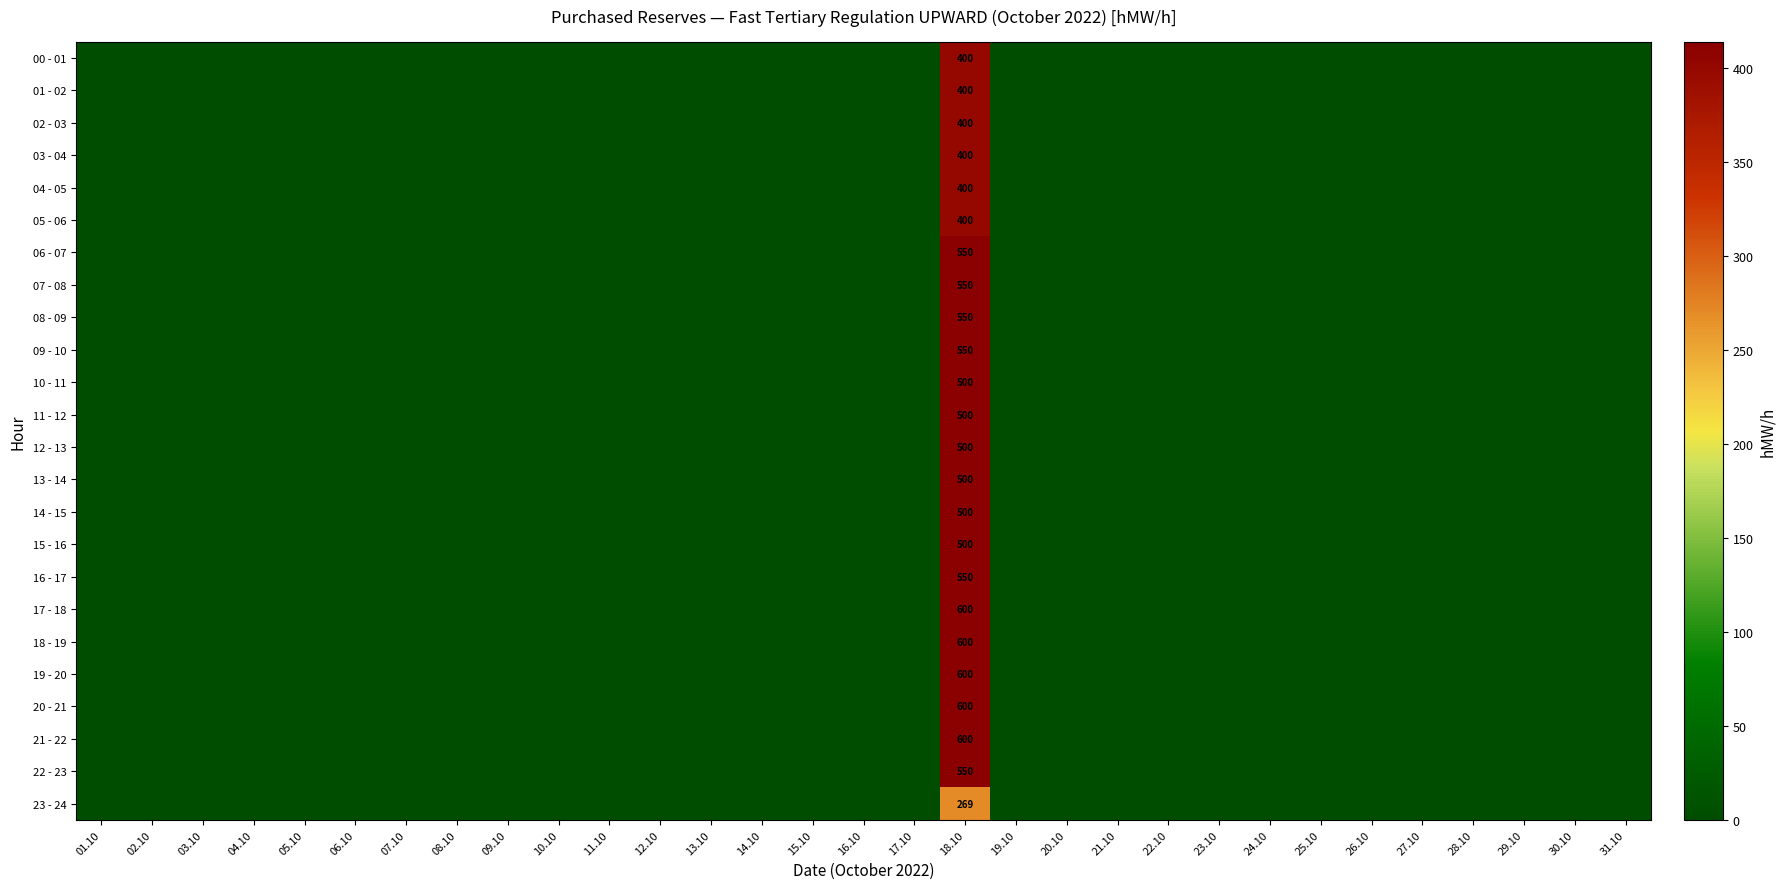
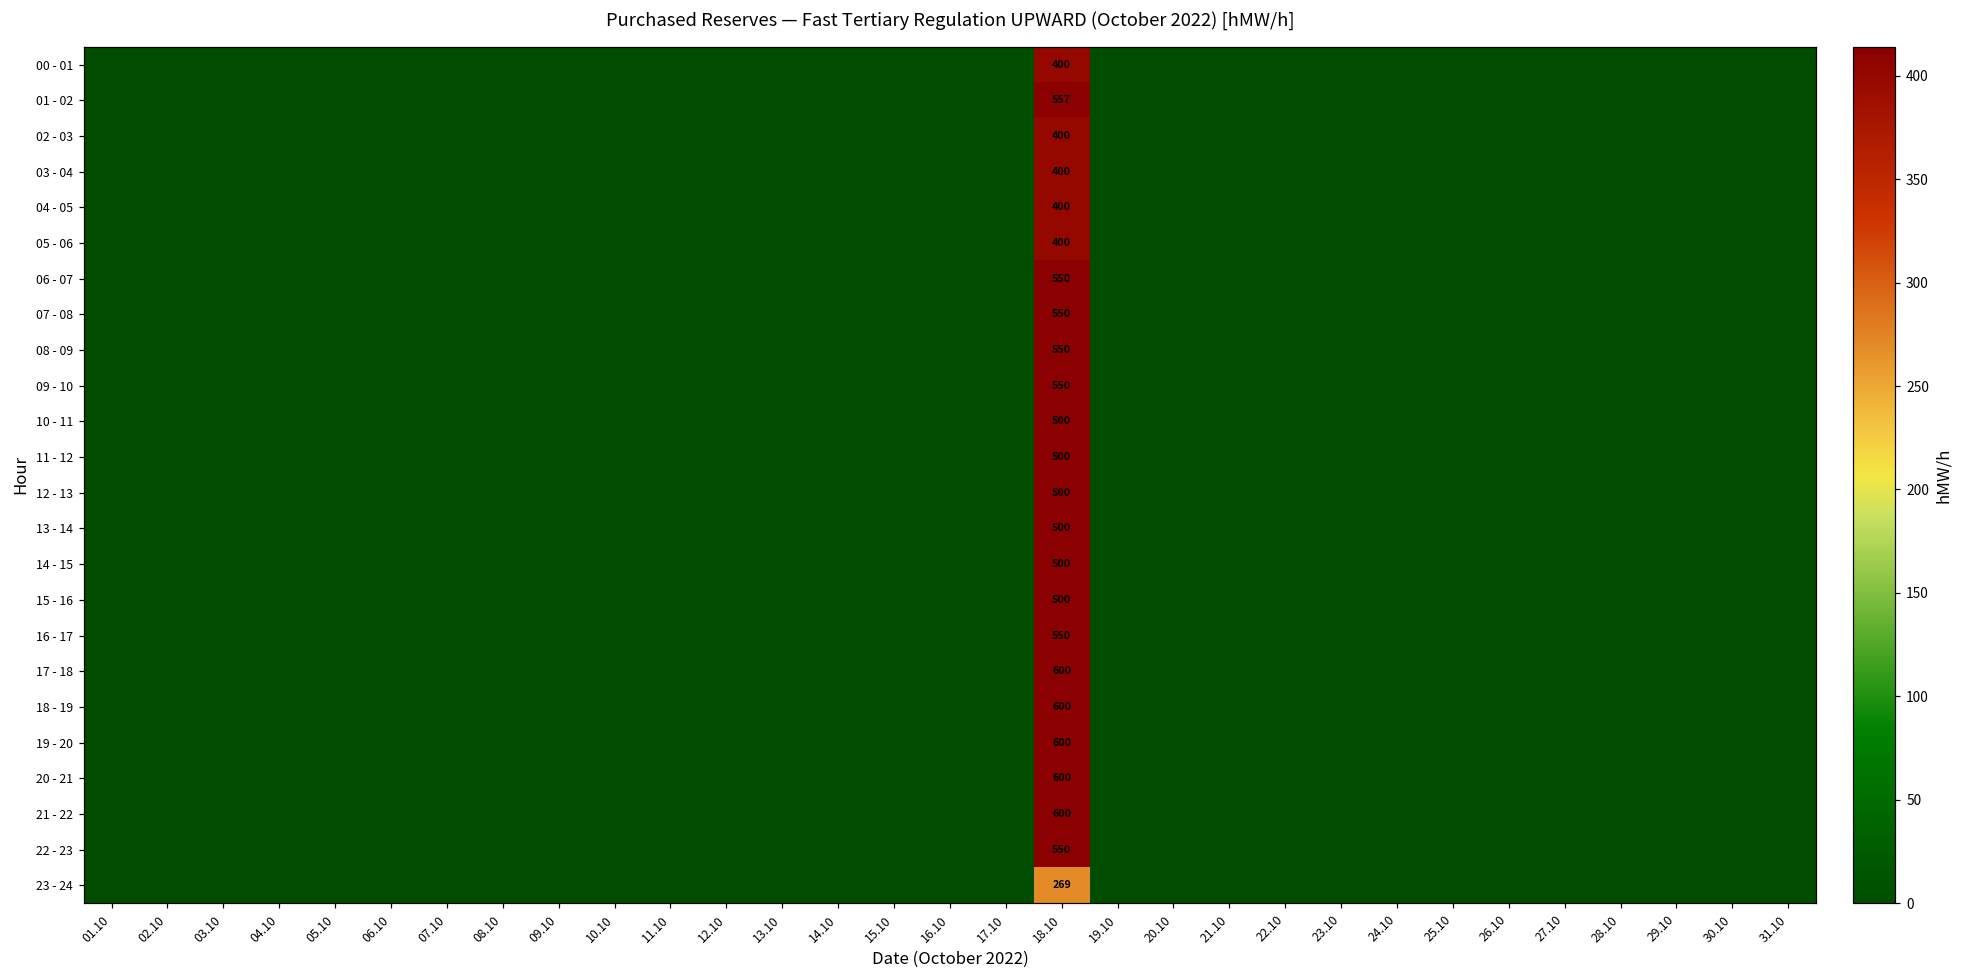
01 - 02, 18.10: 400 -> 557
